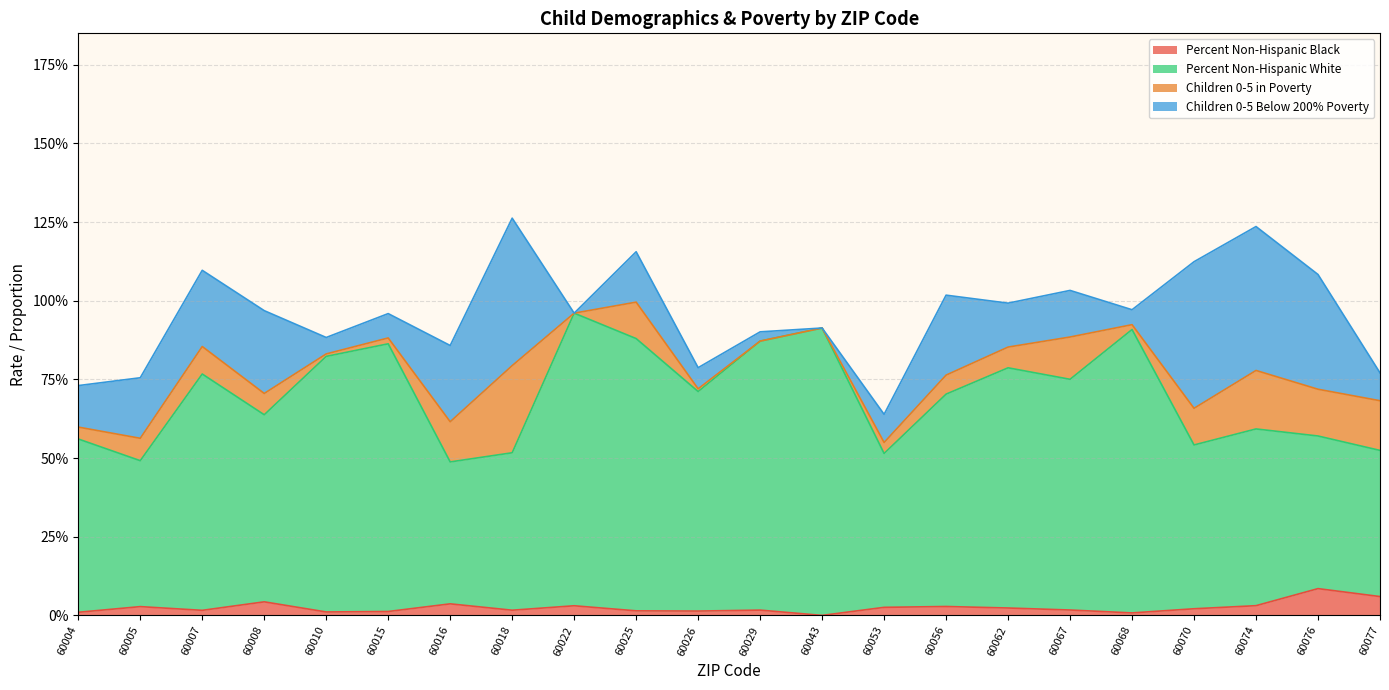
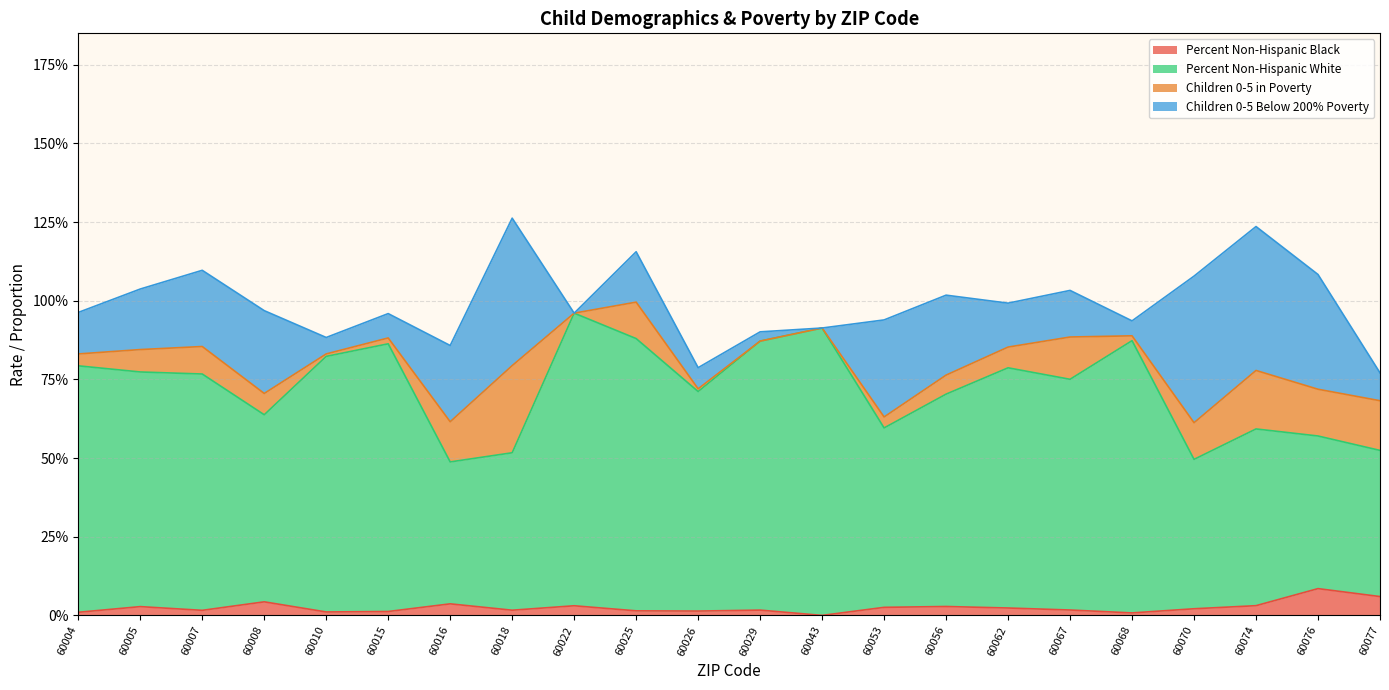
Percent Non-Hispanic White, 60004: 55% -> 78%
Percent Non-Hispanic White, 60005: 46% -> 75%
Percent Non-Hispanic White, 60053: 49% -> 57%
Children 0-5 Below 200% Poverty, 60053: 9% -> 31%
Percent Non-Hispanic White, 60068: 90% -> 87%
Percent Non-Hispanic White, 60070: 52% -> 47%
